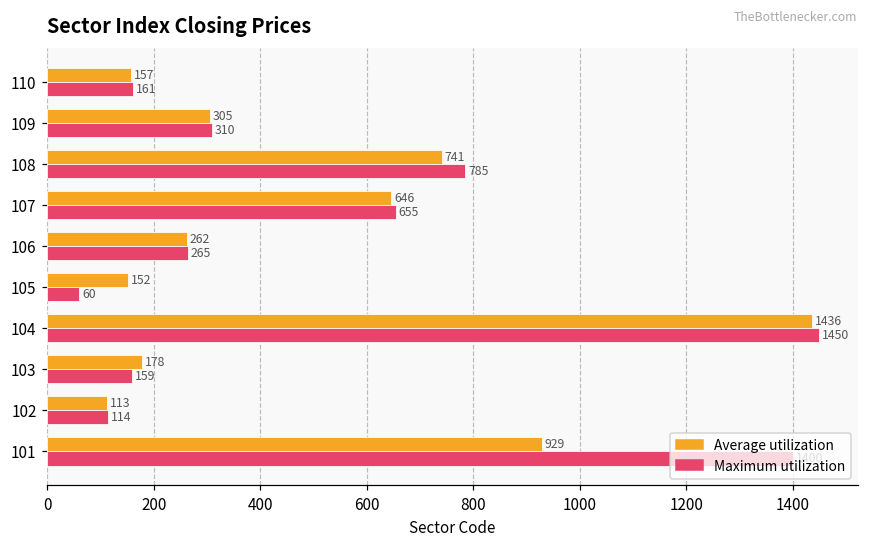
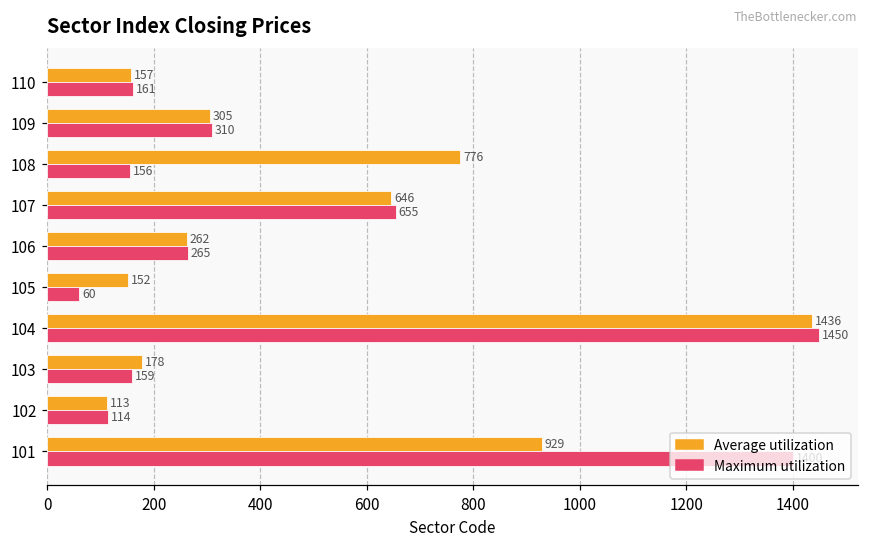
Average utilization, 108: 741 -> 776
Maximum utilization, 108: 785 -> 156
